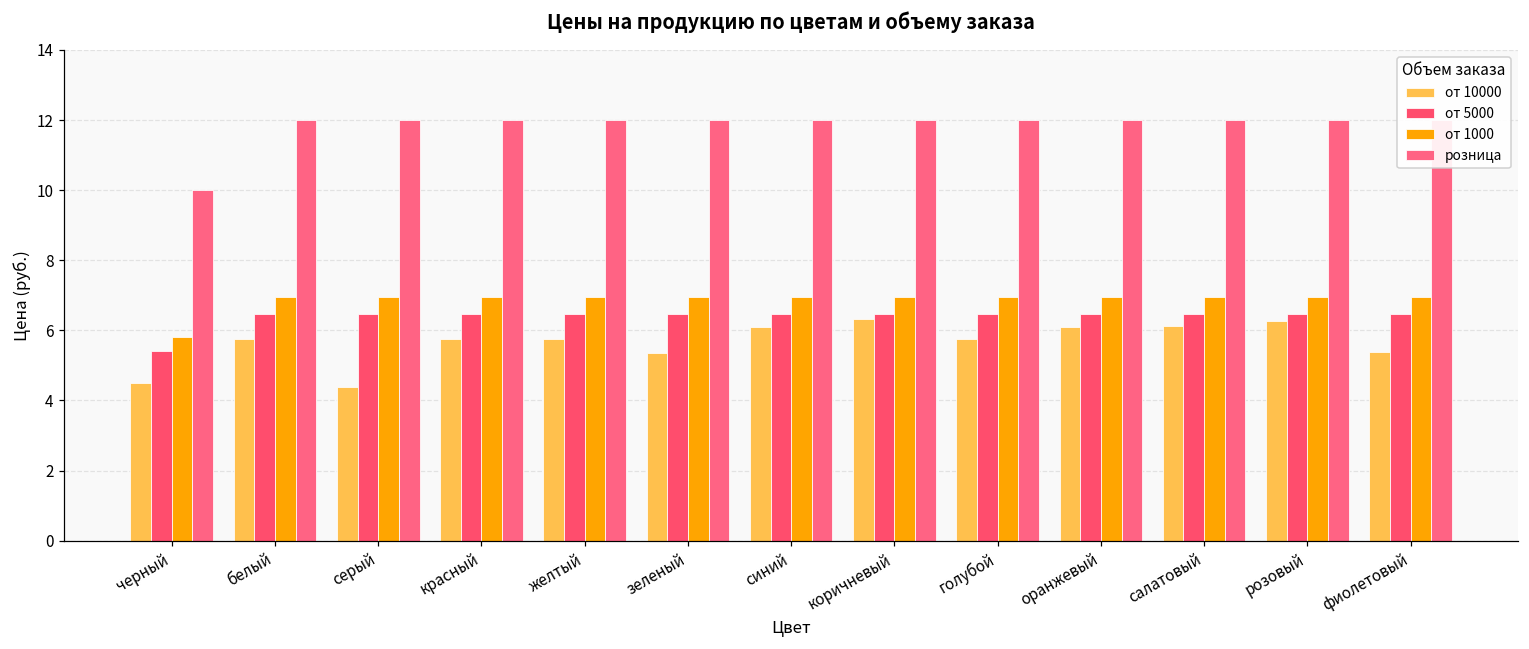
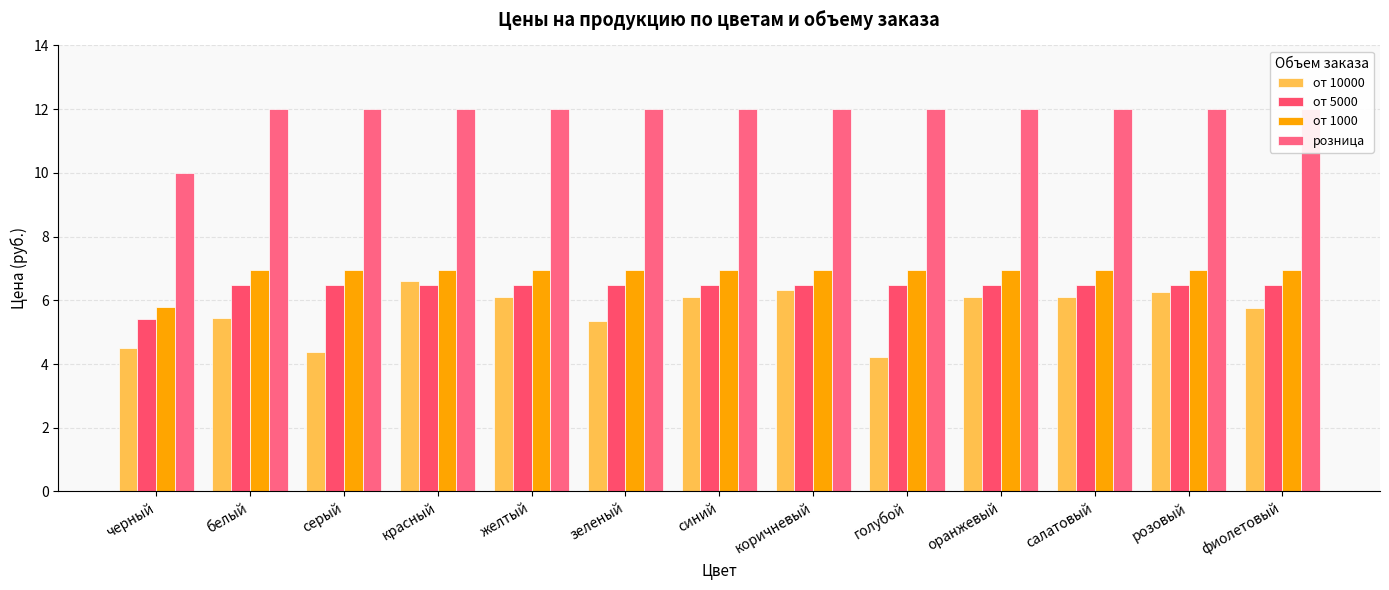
от 10000, белый: 5.8 -> 5.4
от 10000, красный: 5.8 -> 6.6
от 10000, желтый: 5.8 -> 6.1
от 10000, голубой: 5.8 -> 4.2
от 10000, фиолетовый: 5.4 -> 5.8
